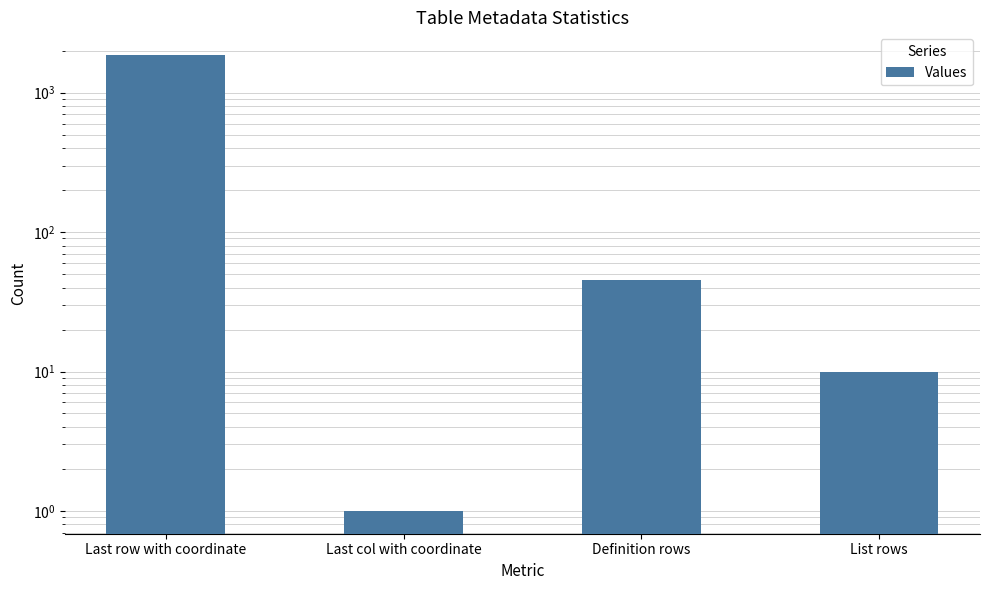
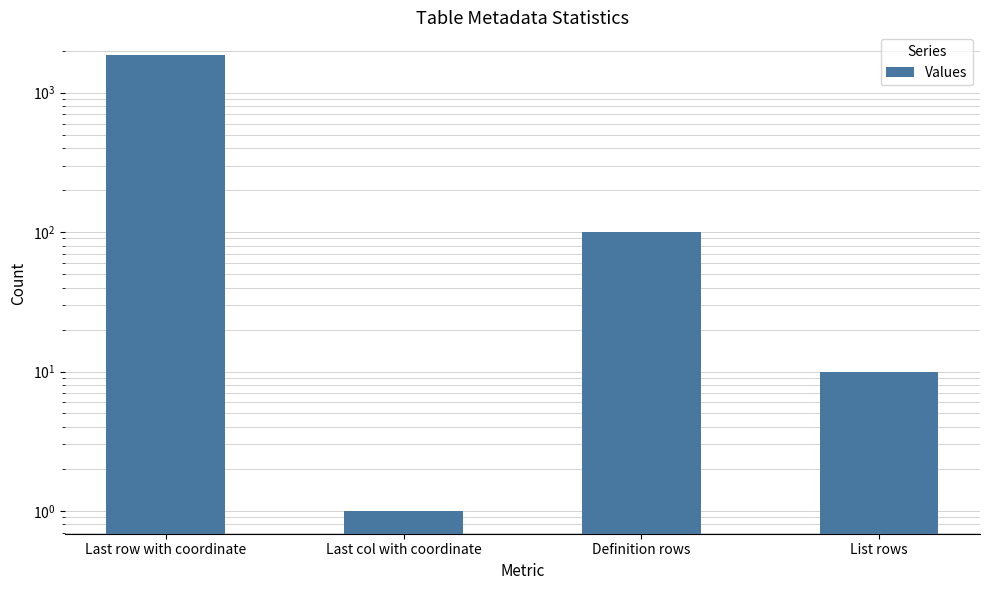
Definition rows: 45 -> 100
